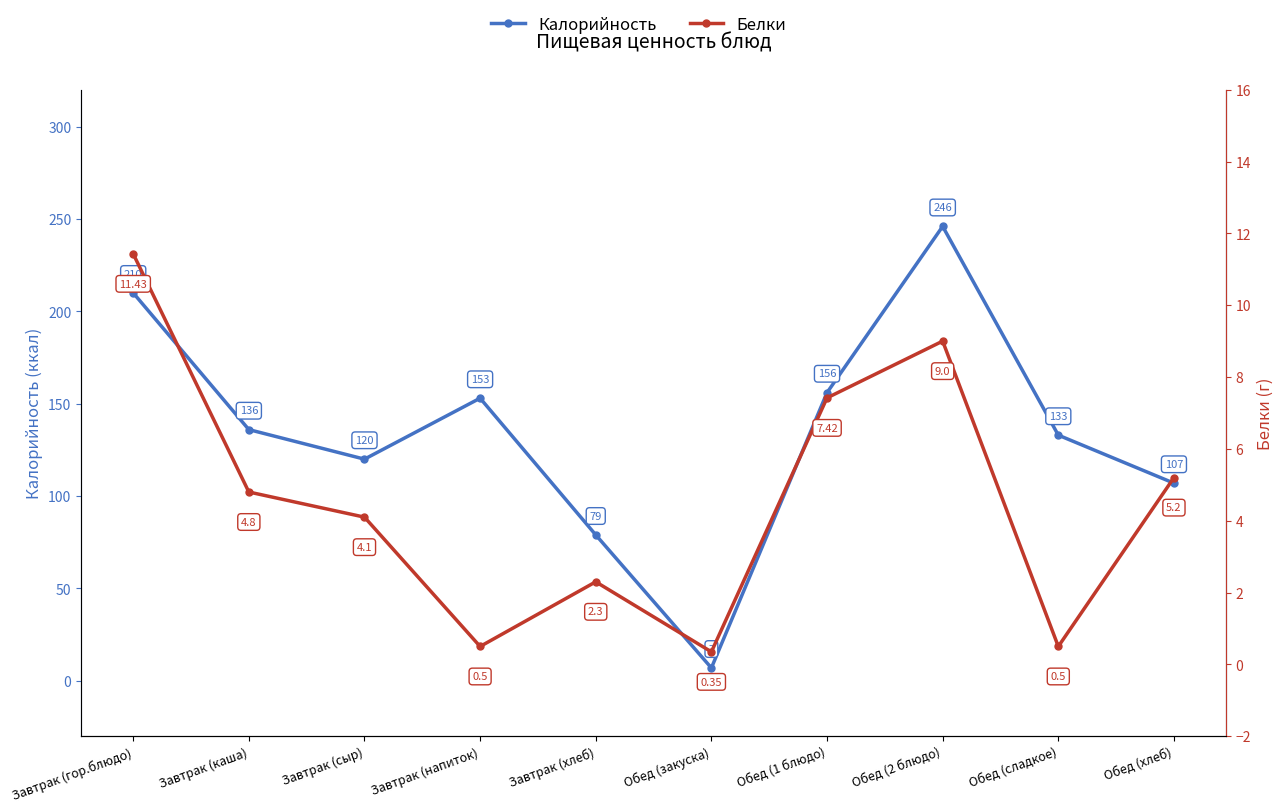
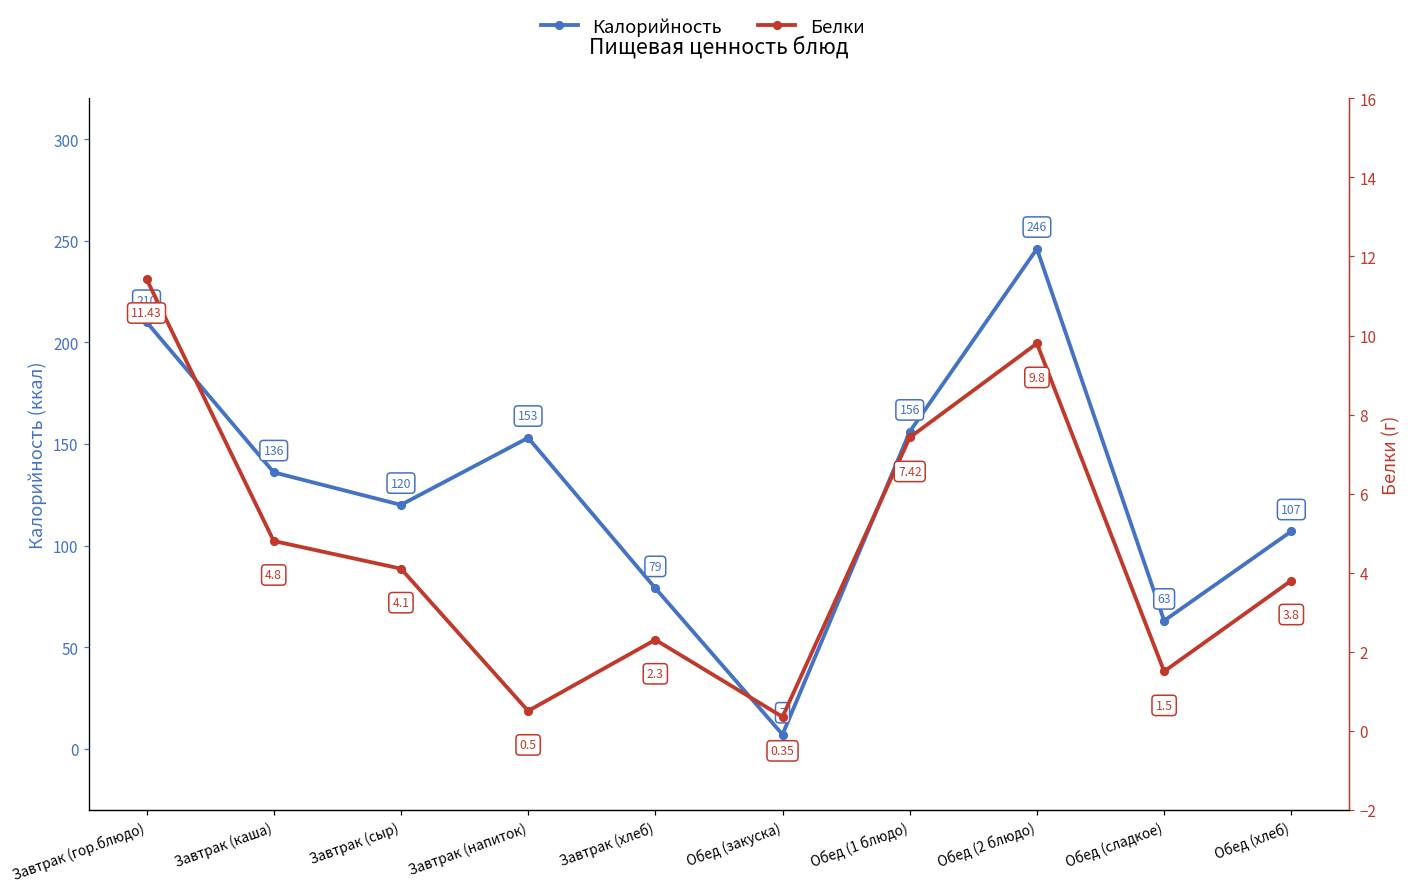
Калорийность, Обед (сладкое): 133 -> 63
Белки, Обед (2 блюдо): 9.0 -> 9.8
Белки, Обед (сладкое): 0.5 -> 1.5
Белки, Обед (хлеб): 5.2 -> 3.8
